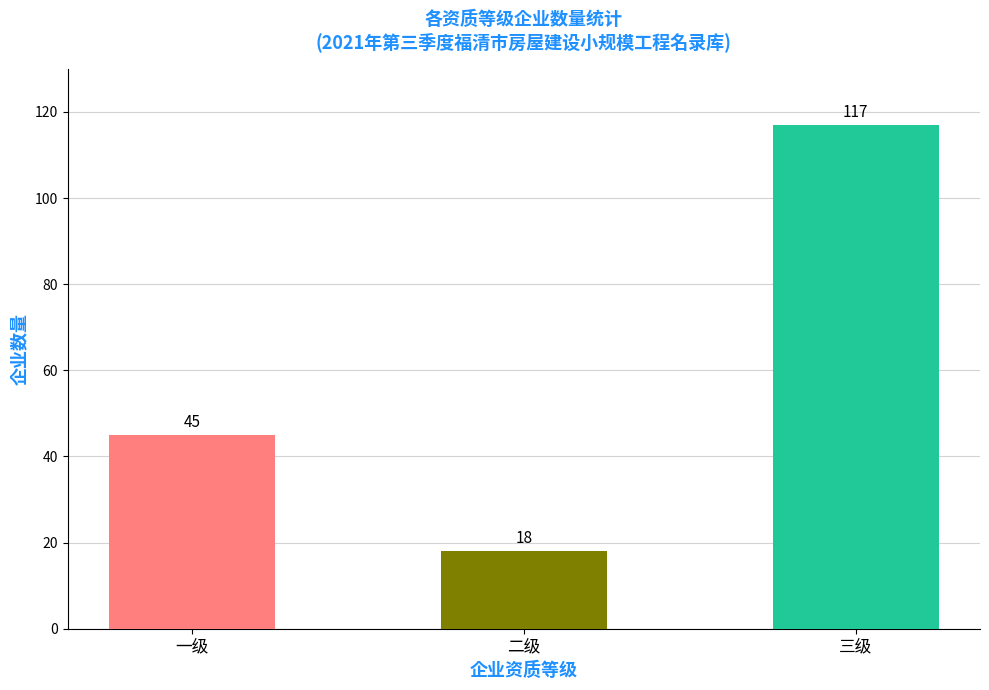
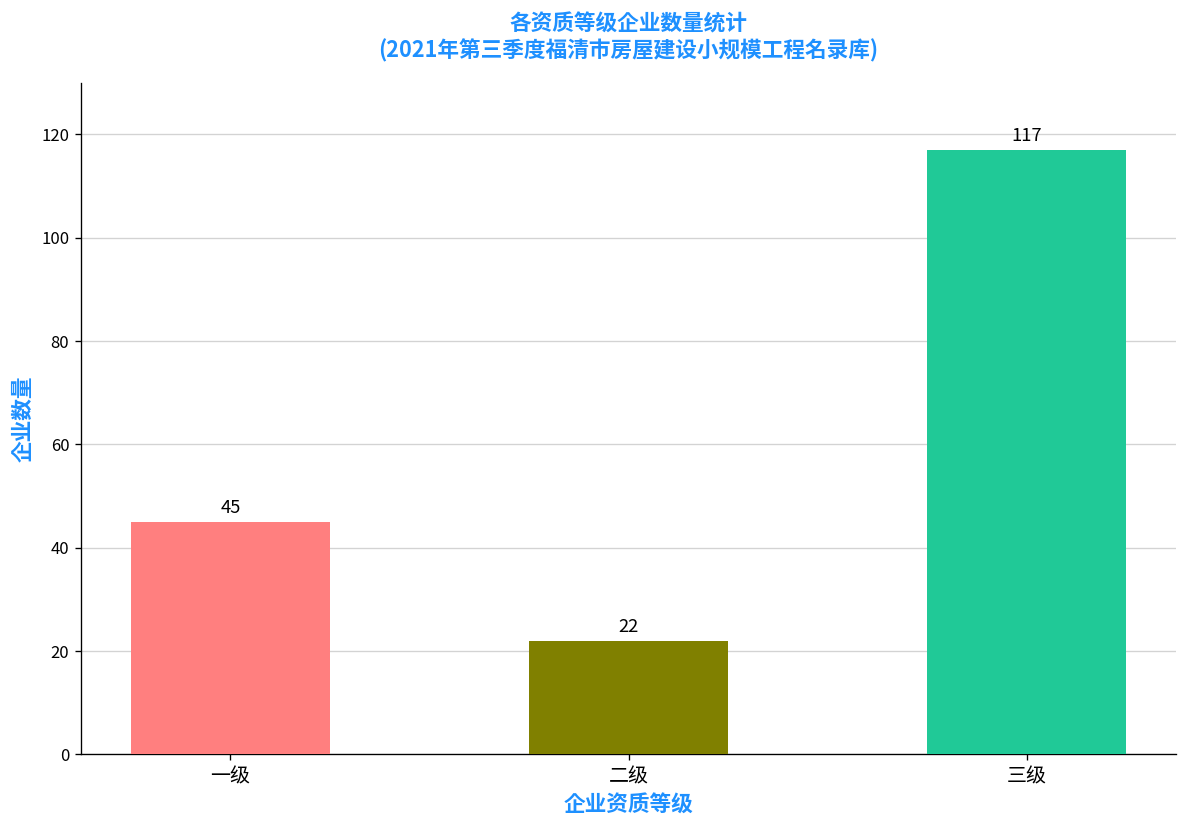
二级: 18 -> 22
